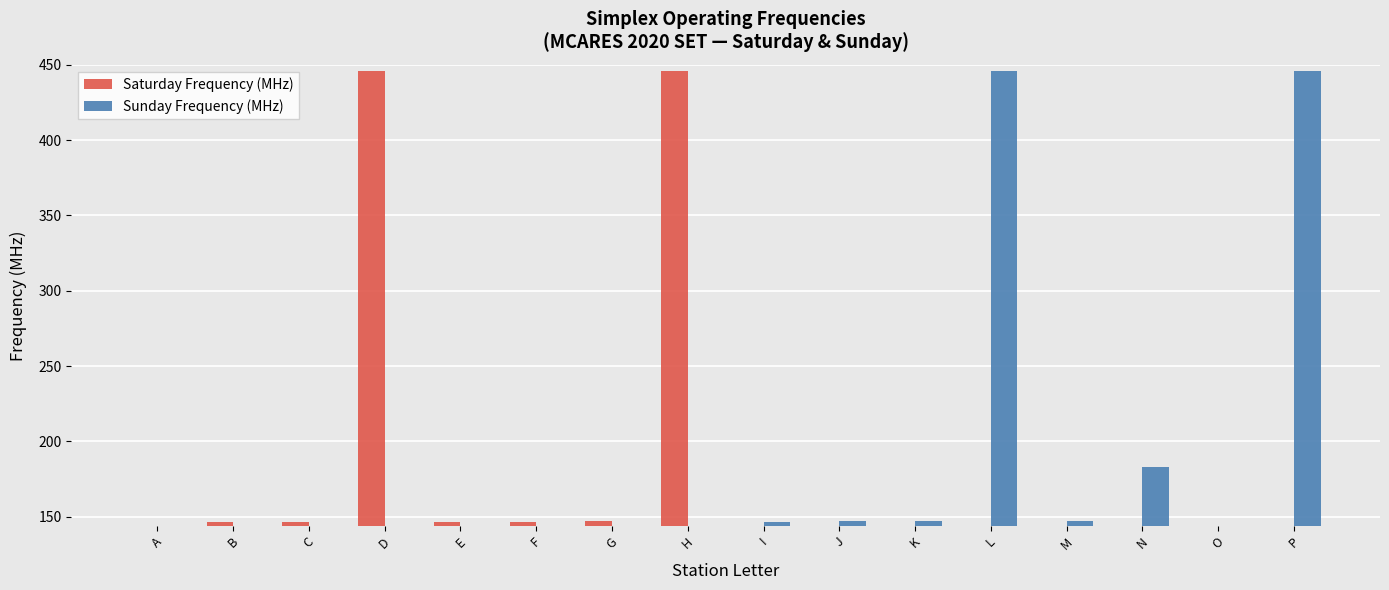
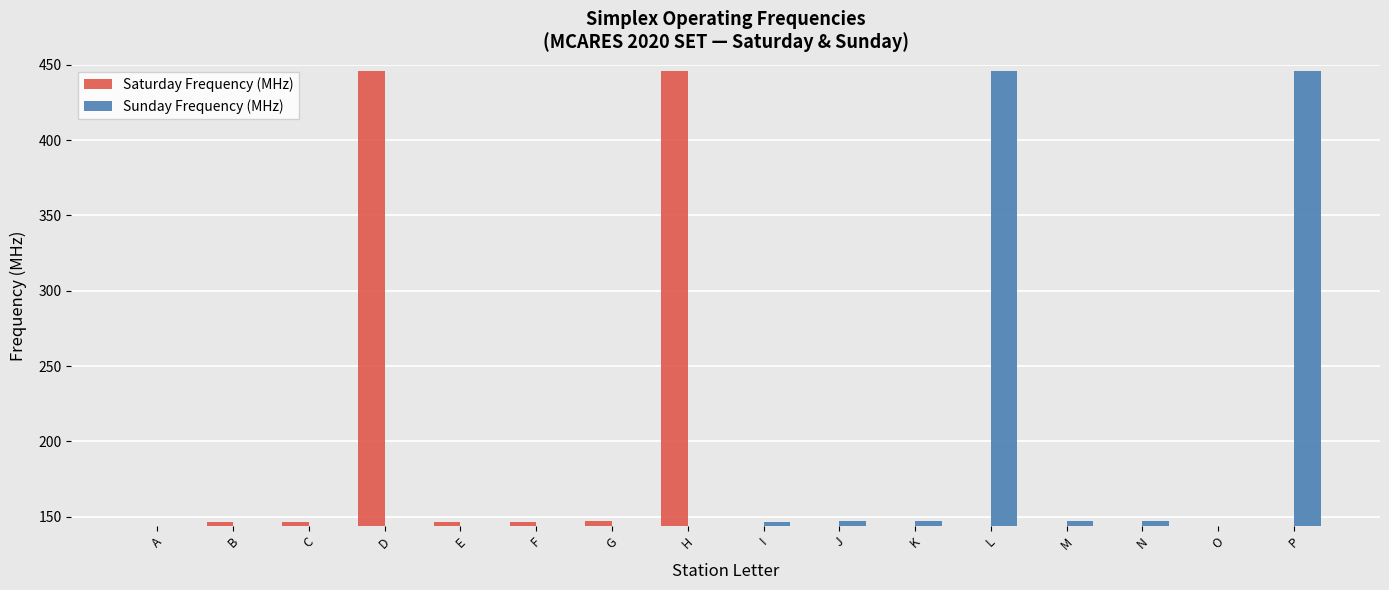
Sunday Frequency (MHz), N: 183 -> 147
